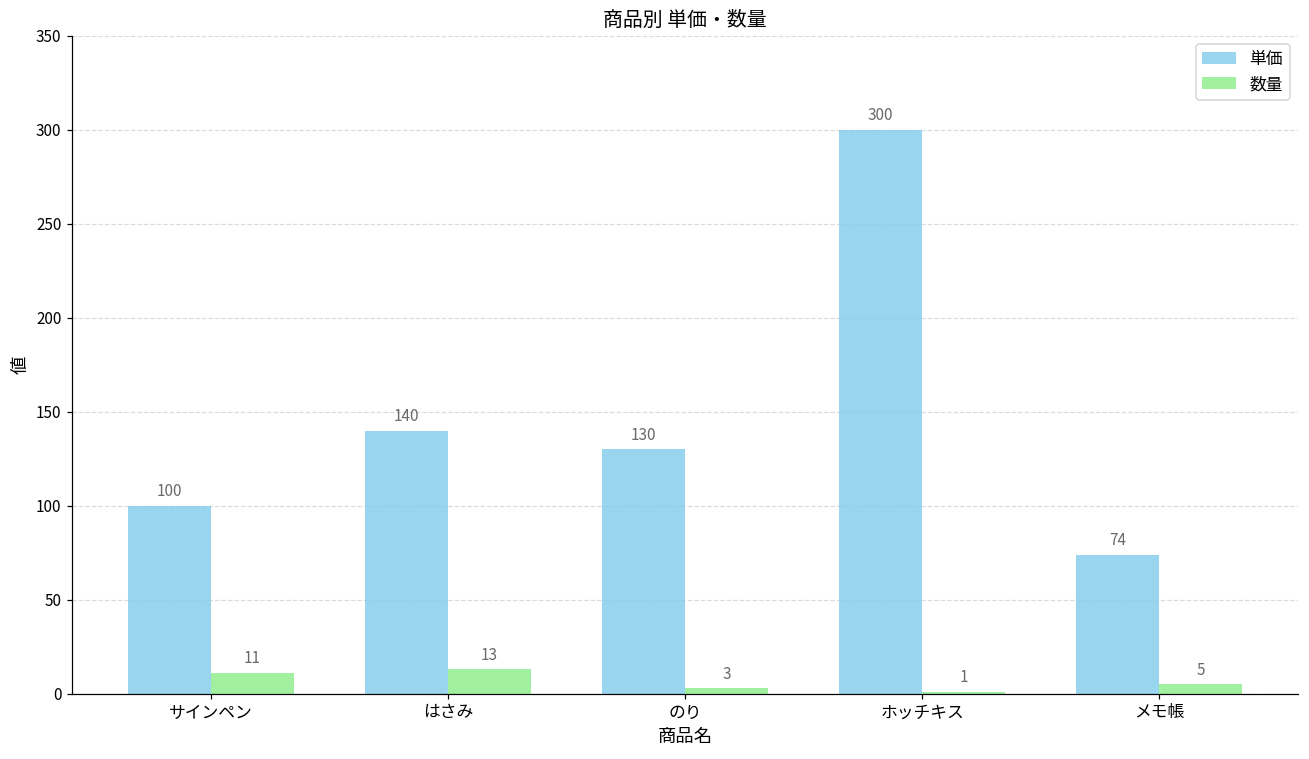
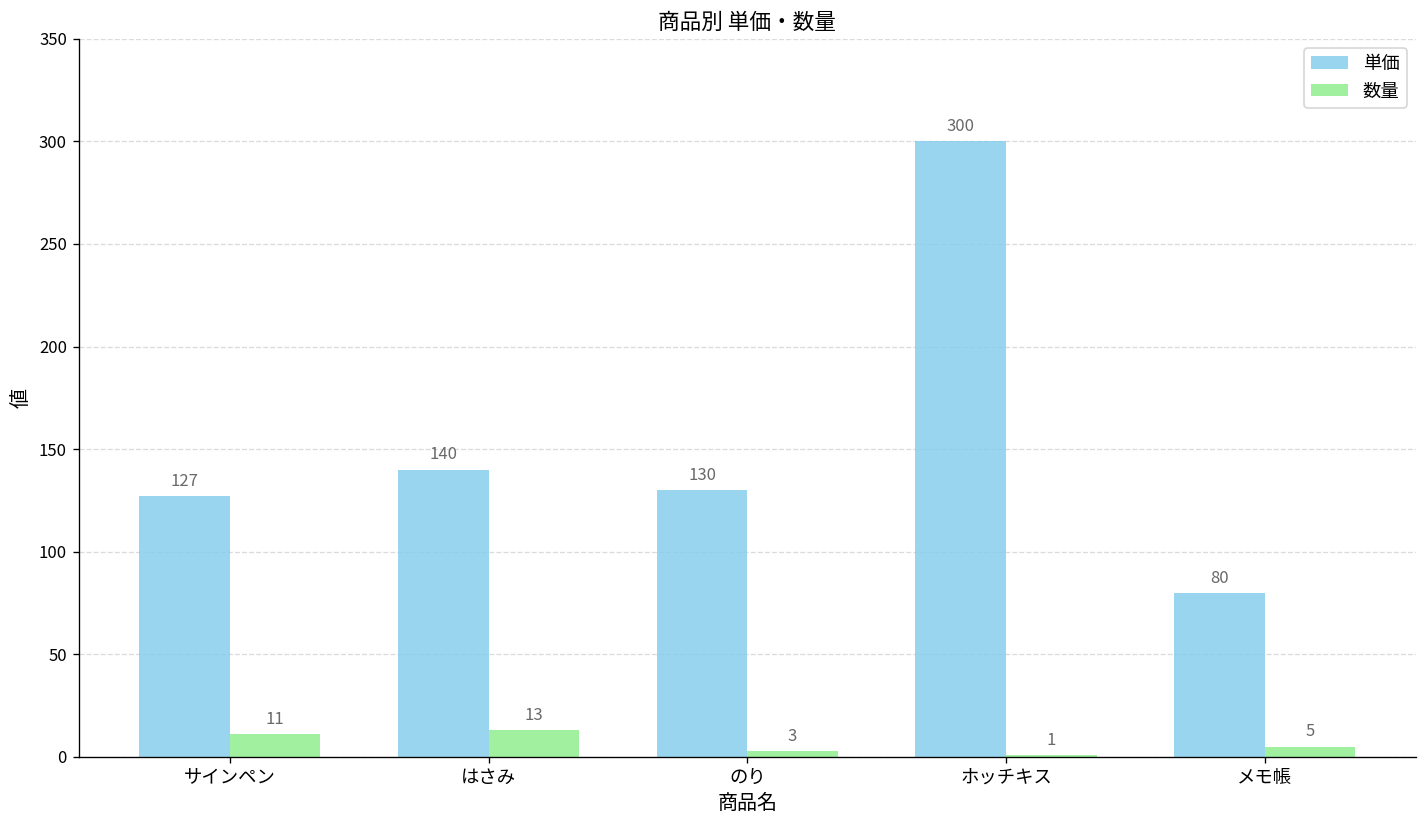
単価, サインペン: 100 -> 127
単価, メモ帳: 74 -> 80
